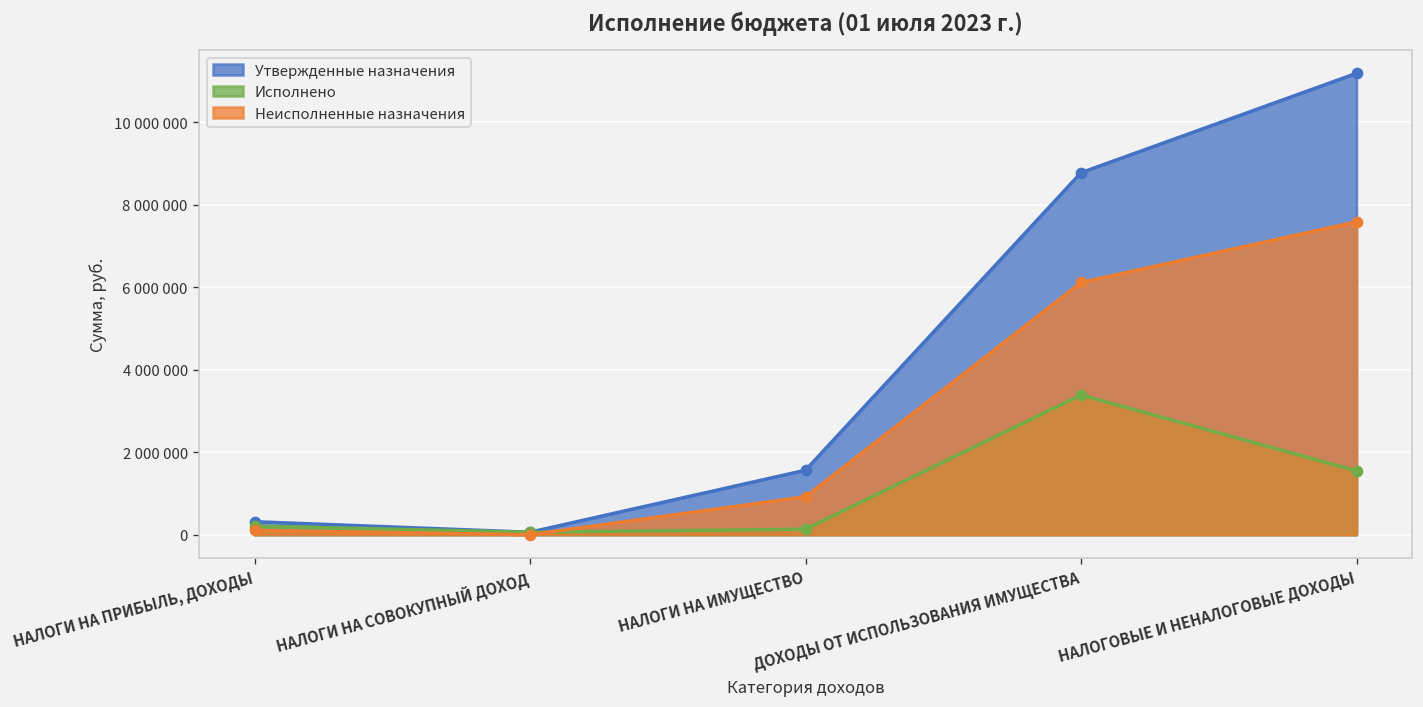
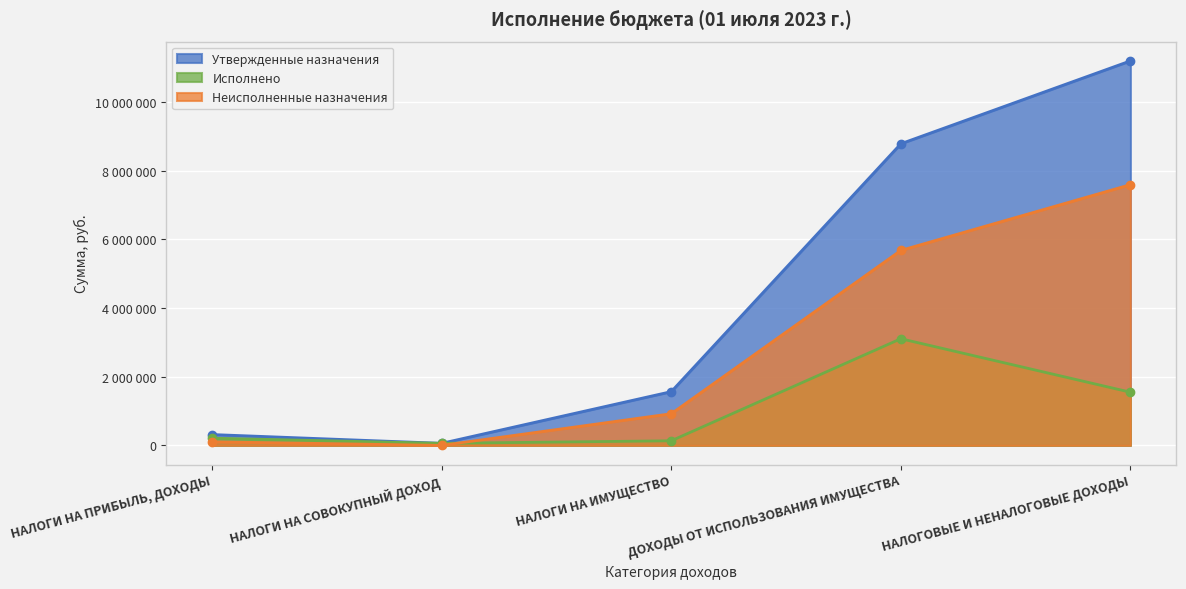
Исполнено, ДОХОДЫ ОТ ИСПОЛЬЗОВАНИЯ ИМУЩЕСТВА: 3400000 -> 3100000
Неисполненные назначения, ДОХОДЫ ОТ ИСПОЛЬЗОВАНИЯ ИМУЩЕСТВА: 6100000 -> 5700000
